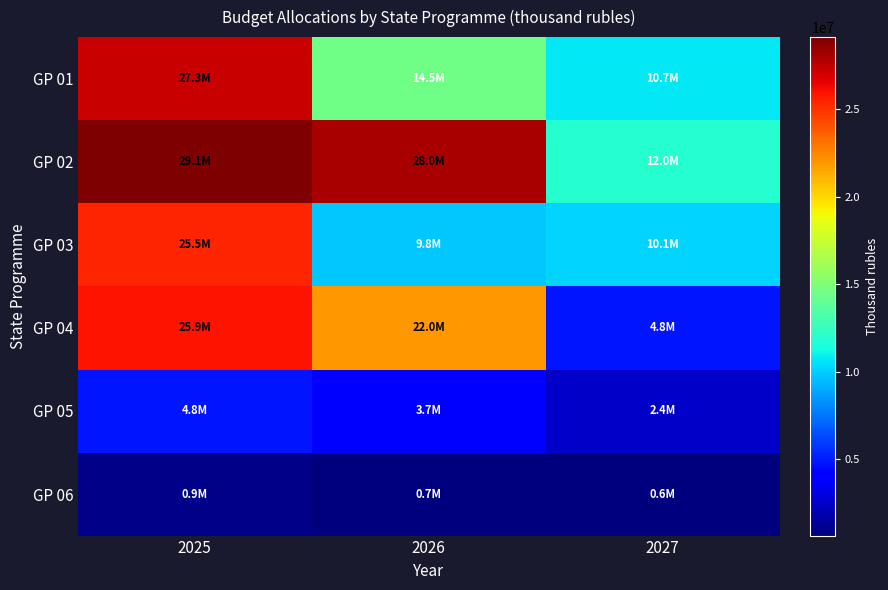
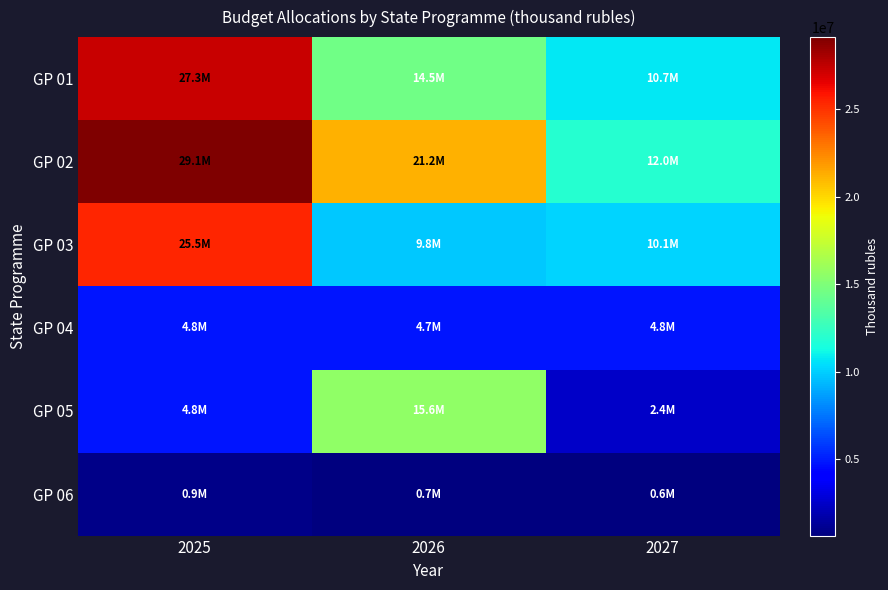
GP 02, 2026: 28.0M -> 21.2M
GP 04, 2025: 25.9M -> 4.8M
GP 04, 2026: 22.0M -> 4.7M
GP 05, 2026: 3.7M -> 15.6M
